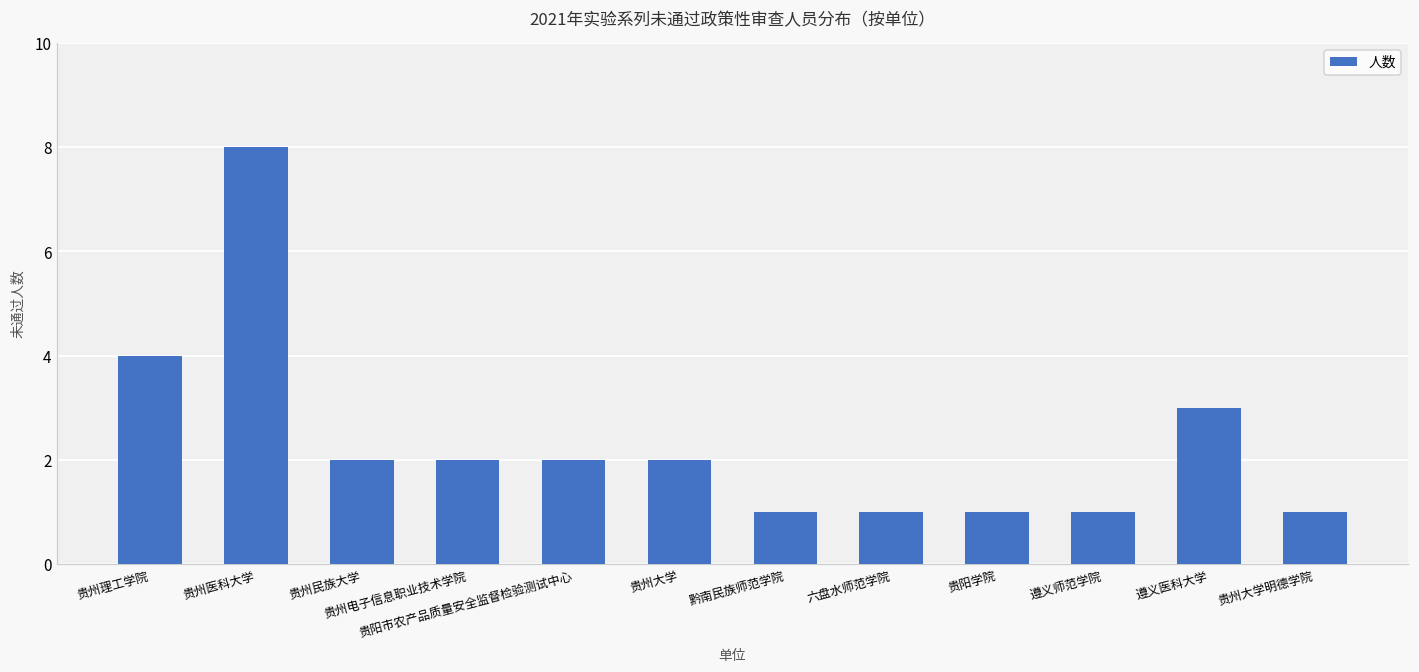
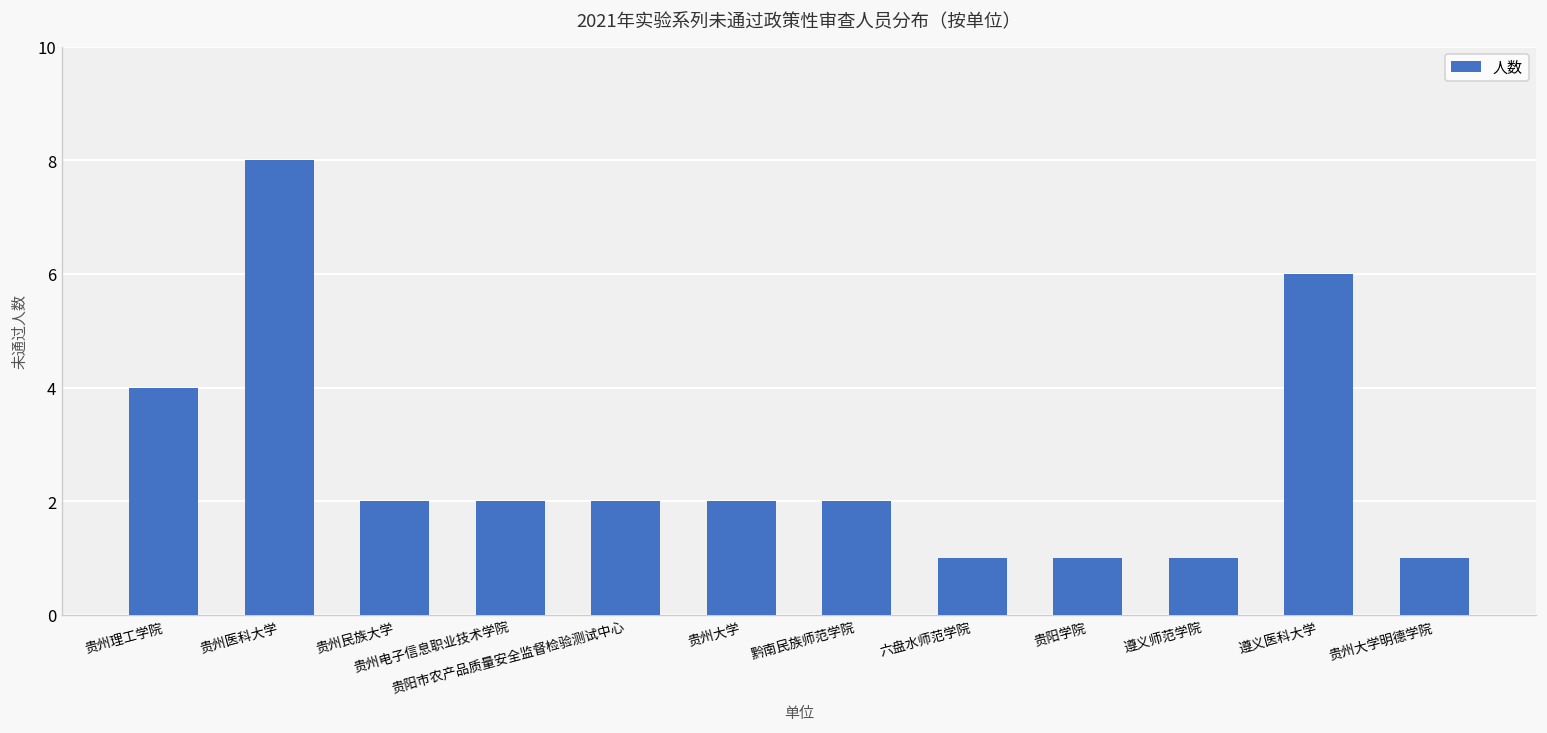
黔南民族师范学院: 1 -> 2
遵义医科大学: 3 -> 6
